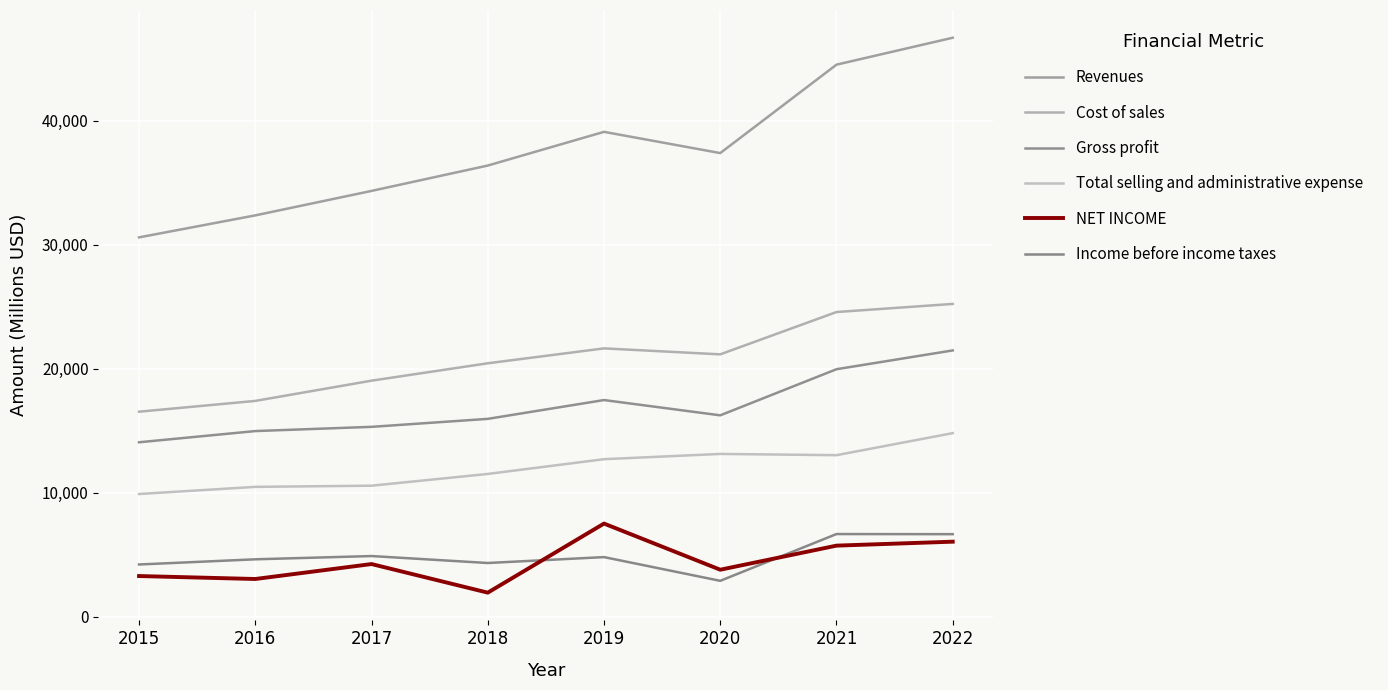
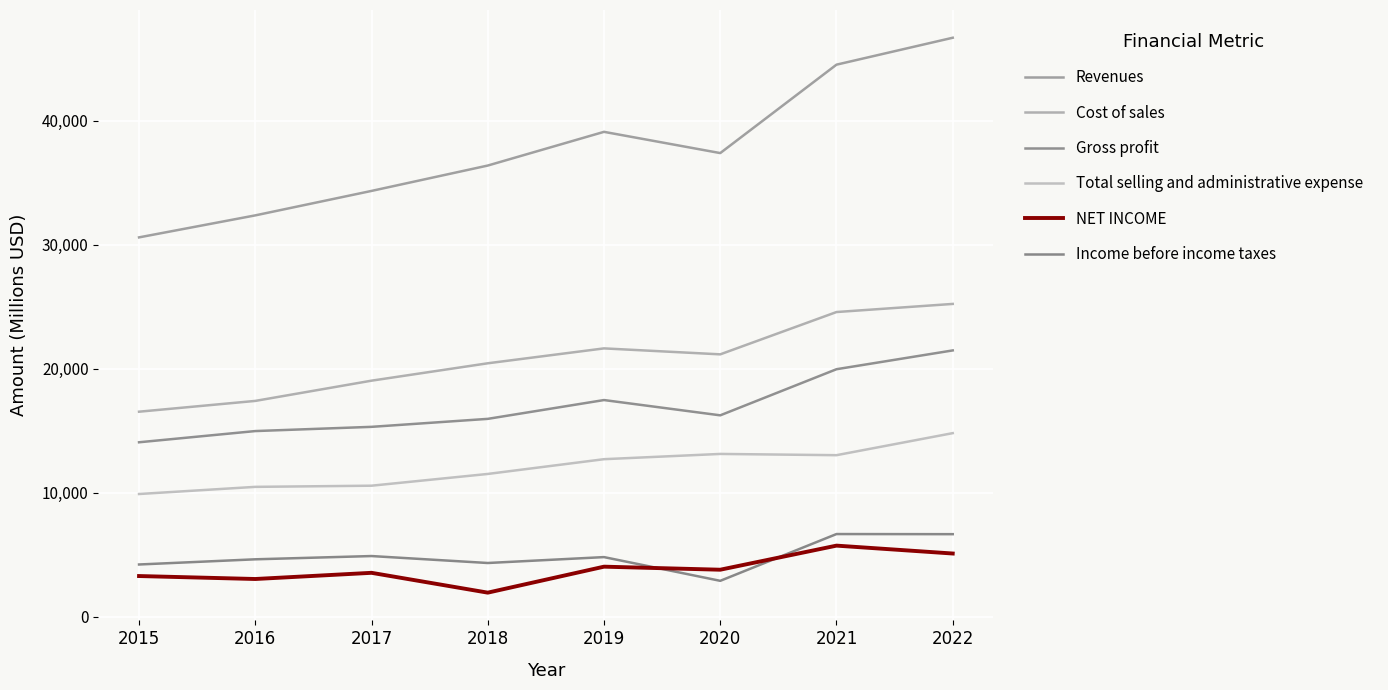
NET INCOME, 2017: 4,200 -> 3,500
NET INCOME, 2019: 7,500 -> 4,000
NET INCOME, 2022: 6,000 -> 5,100
